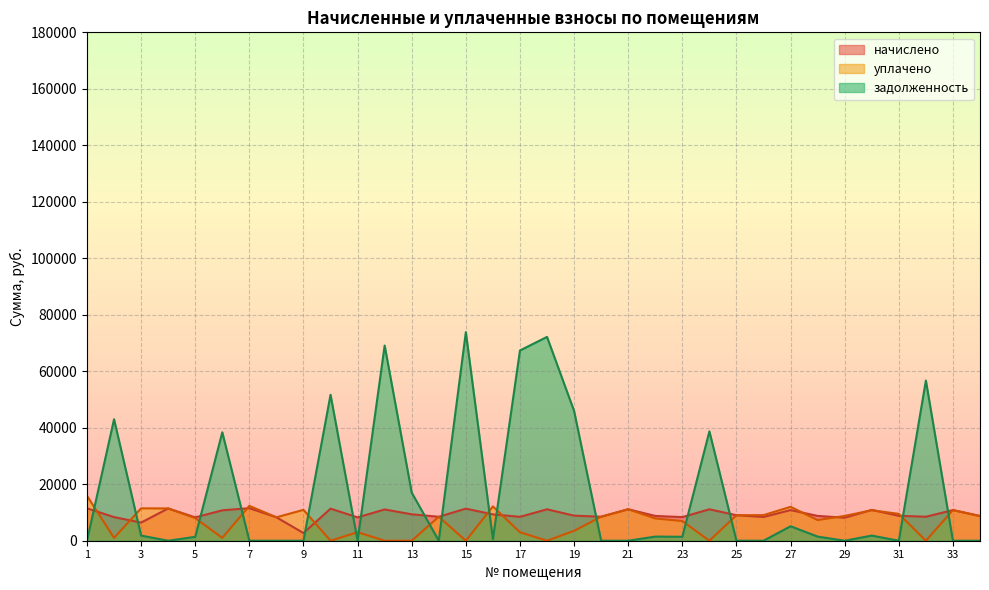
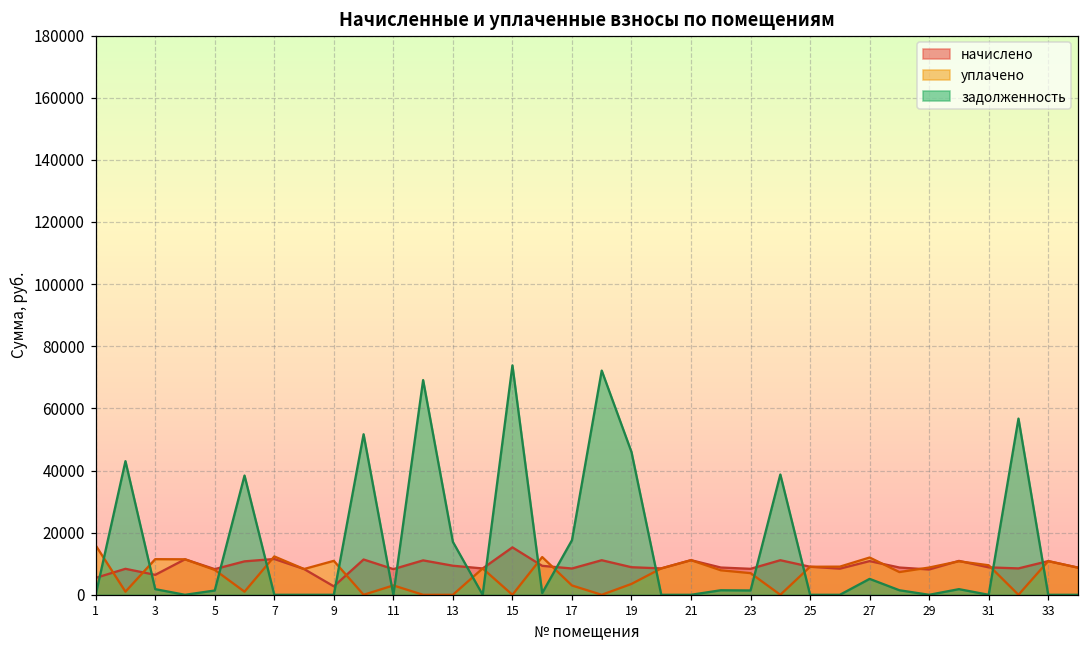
начислено, 1: 11000 -> 5000
начислено, 15: 11000 -> 15000
задолженность, 17: 67000 -> 18000
